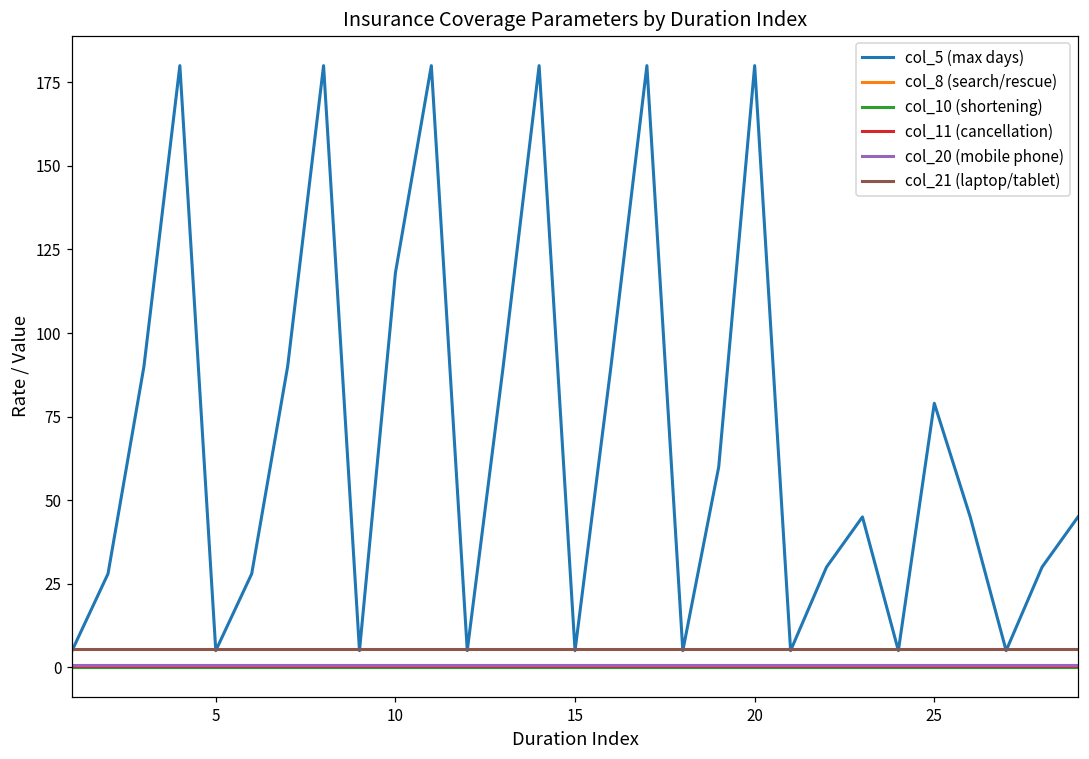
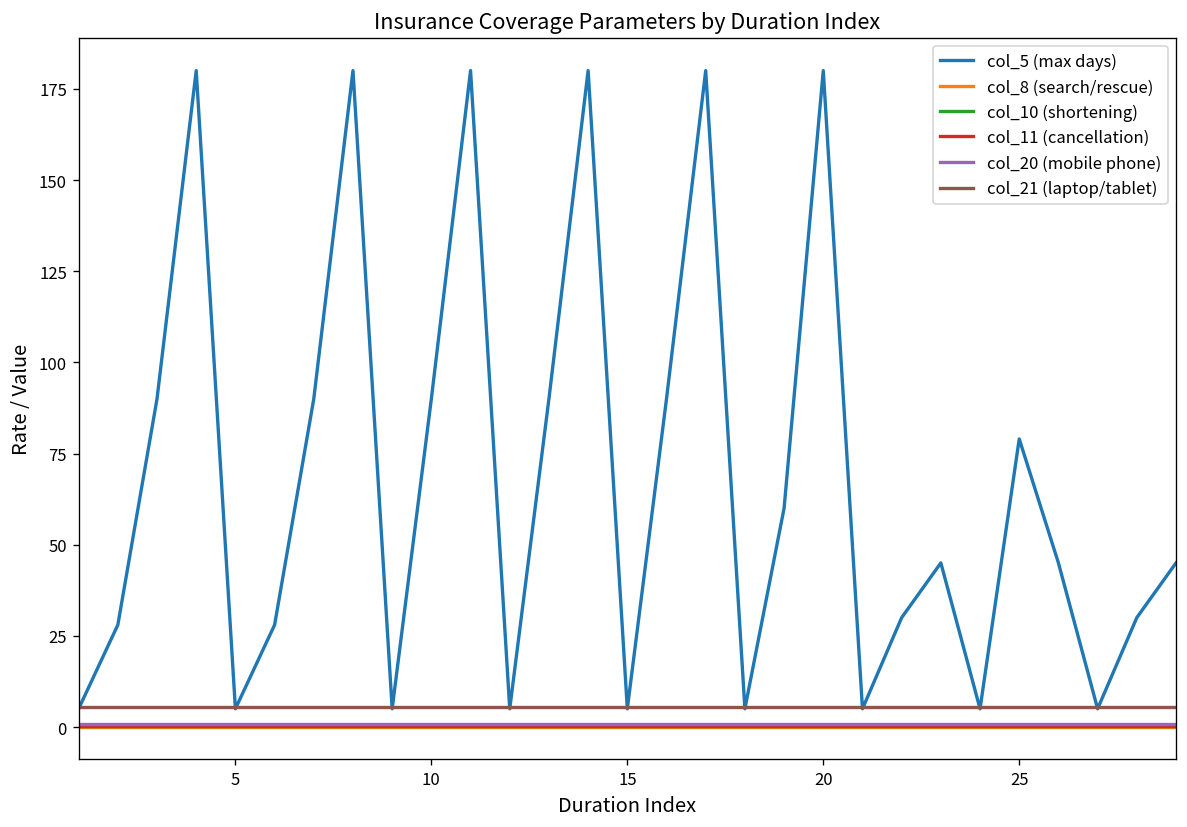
col_5 (max days), 10: 118 -> 90
